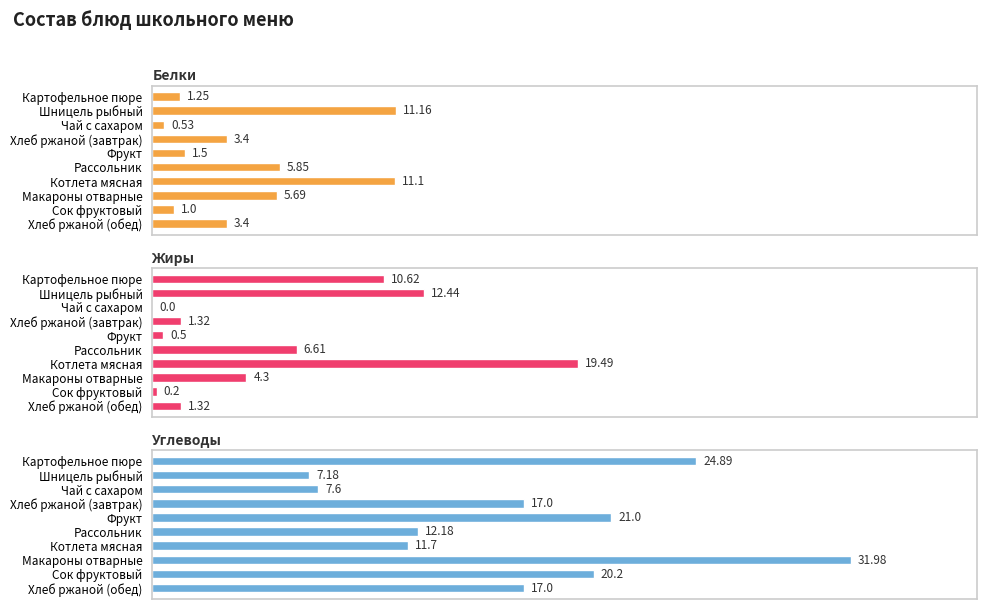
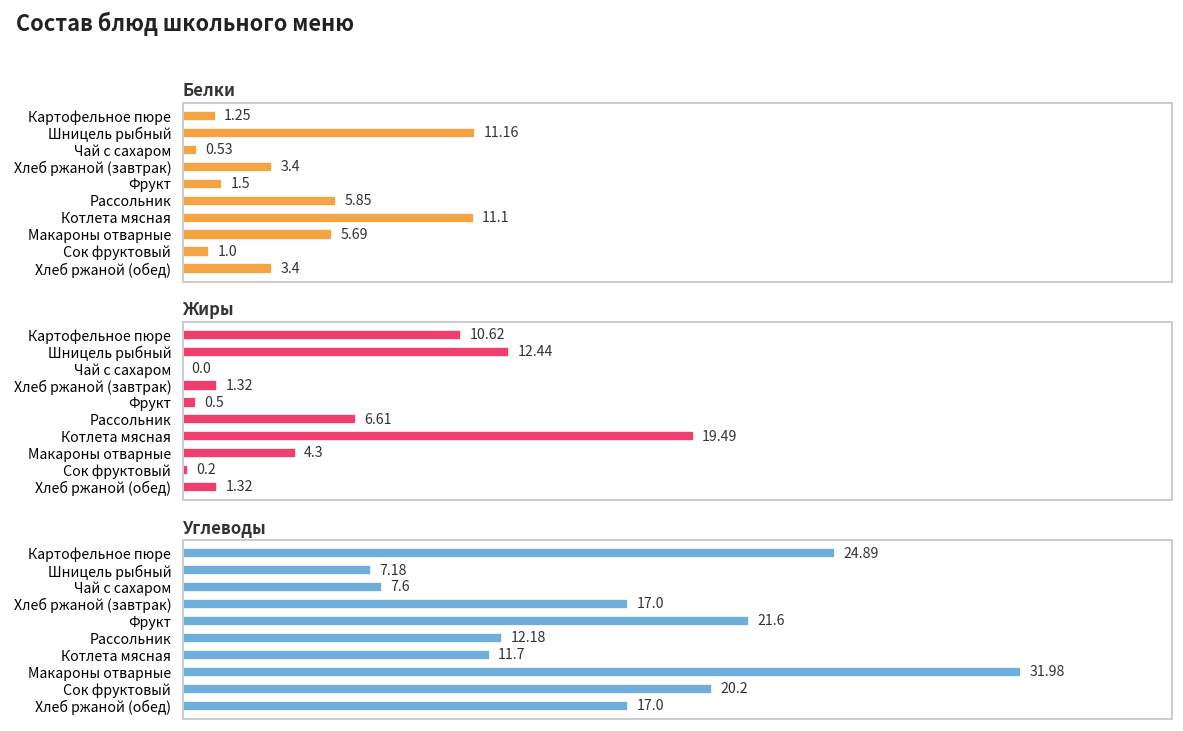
Углеводы, Фрукт: 21.0 -> 21.6
